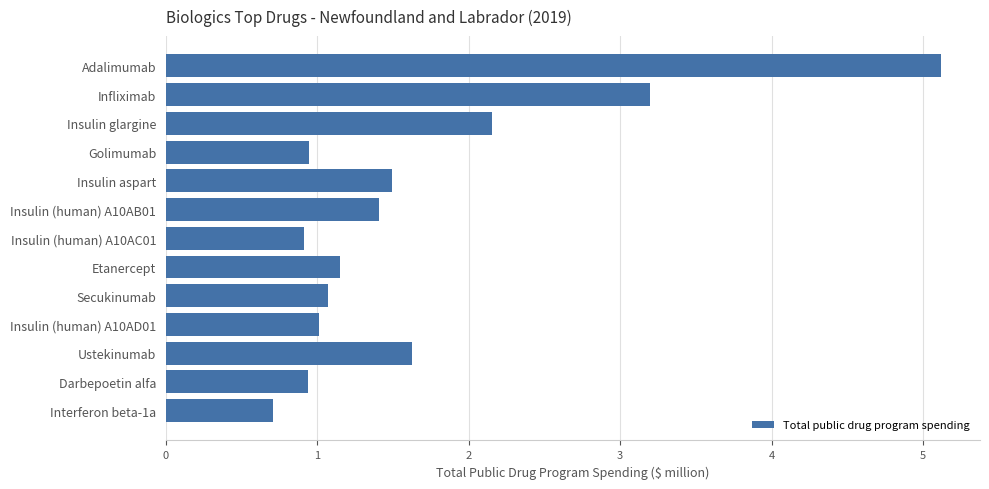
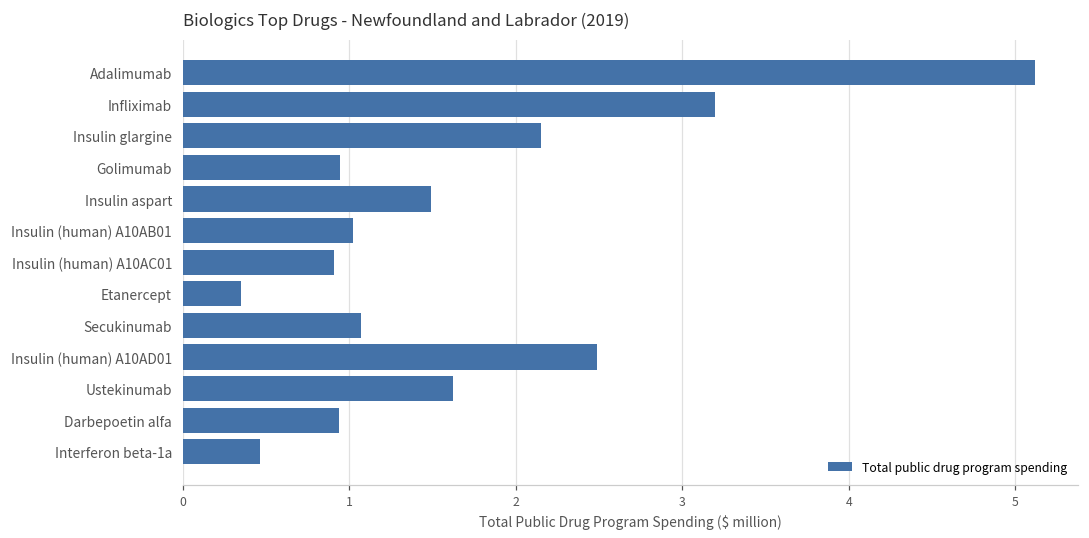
Insulin (human) A10AB01: 1.41 -> 1.02
Etanercept: 1.15 -> 0.35
Insulin (human) A10AD01: 1.01 -> 2.49
Interferon beta-1a: 0.70 -> 0.47
